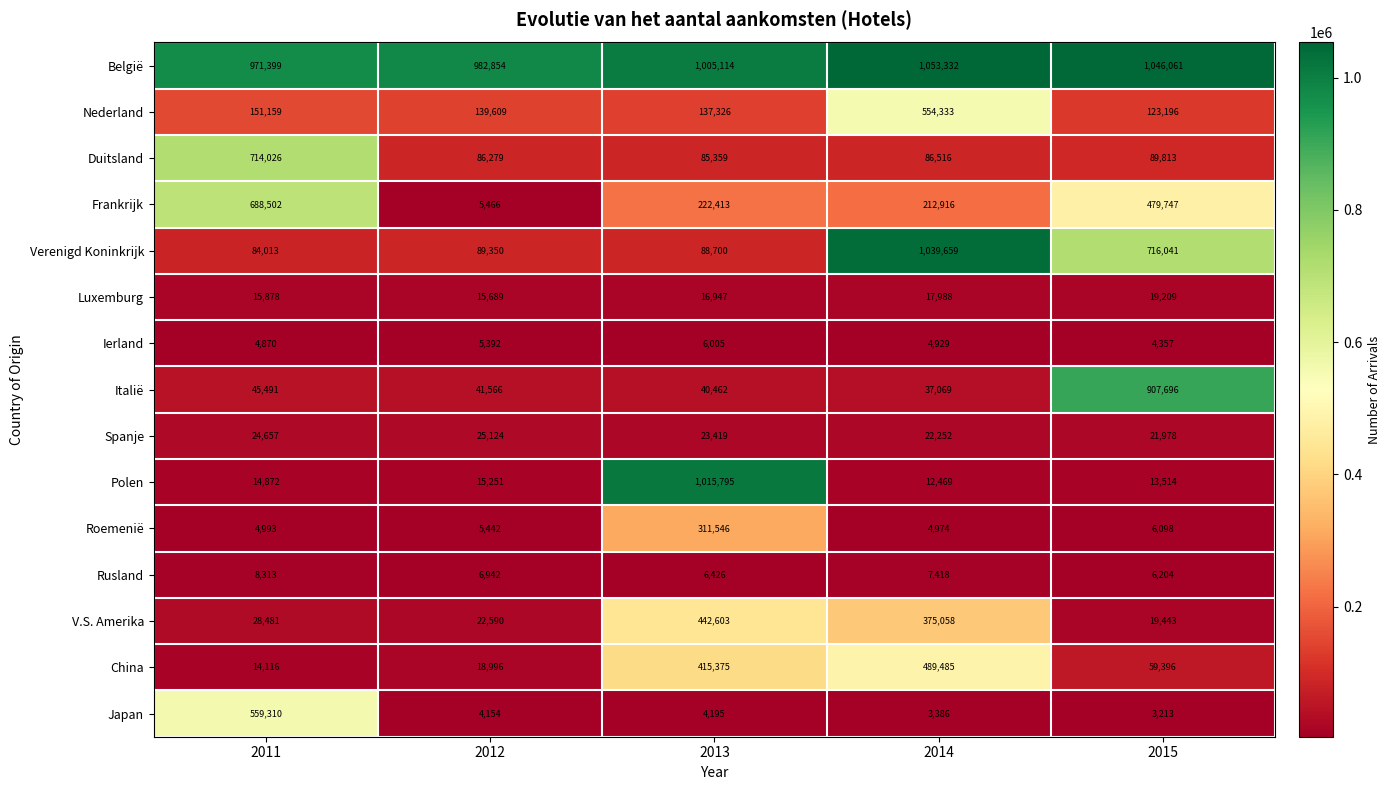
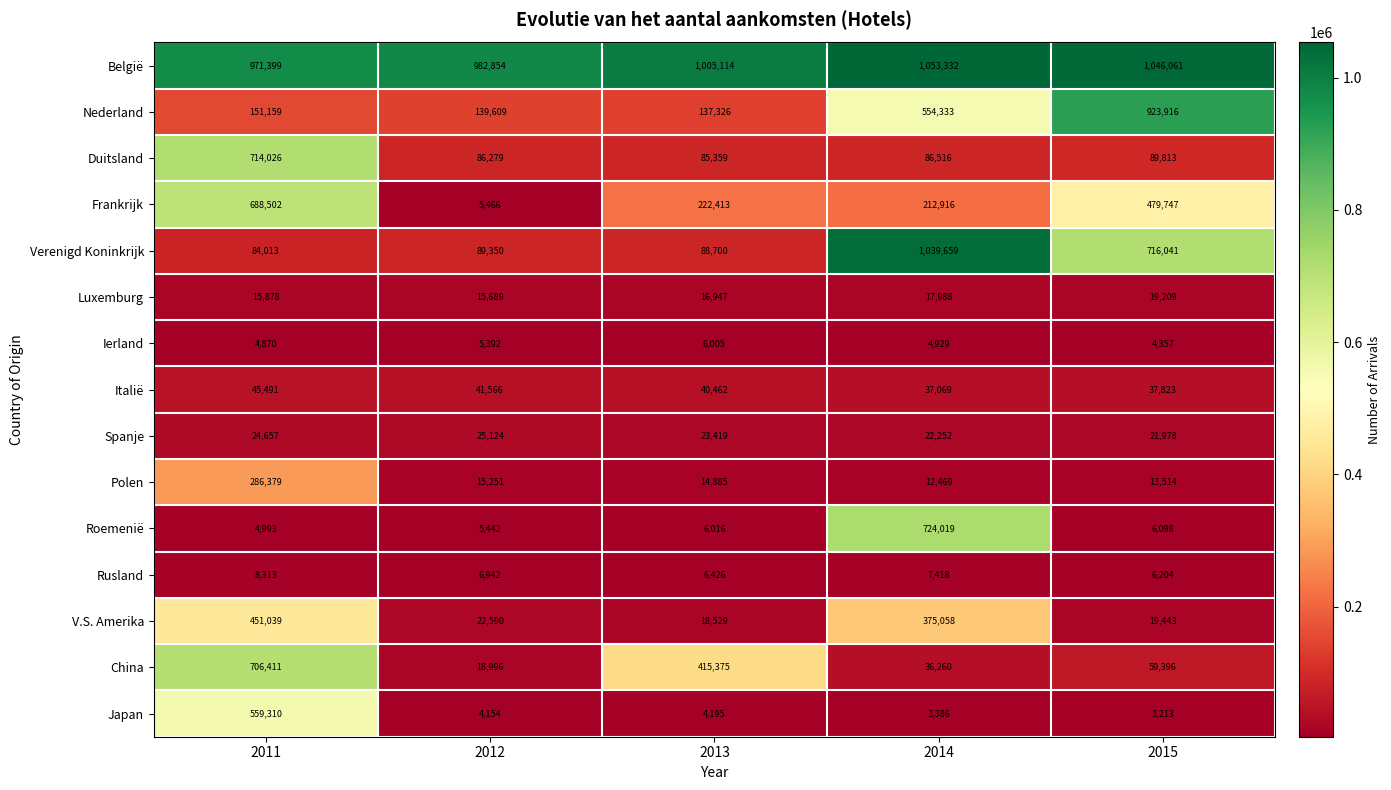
Nederland, 2015: 123,196 -> 923,916
Italië, 2015: 907,696 -> 37,823
Polen, 2011: 14,872 -> 286,379
Polen, 2013: 1,015,795 -> 14,885
Roemenië, 2013: 311,546 -> 6,016
Roemenië, 2014: 4,974 -> 724,019
V.S. Amerika, 2011: 28,481 -> 451,039
V.S. Amerika, 2013: 442,603 -> 18,529
China, 2011: 14,116 -> 706,411
China, 2014: 489,485 -> 36,260
